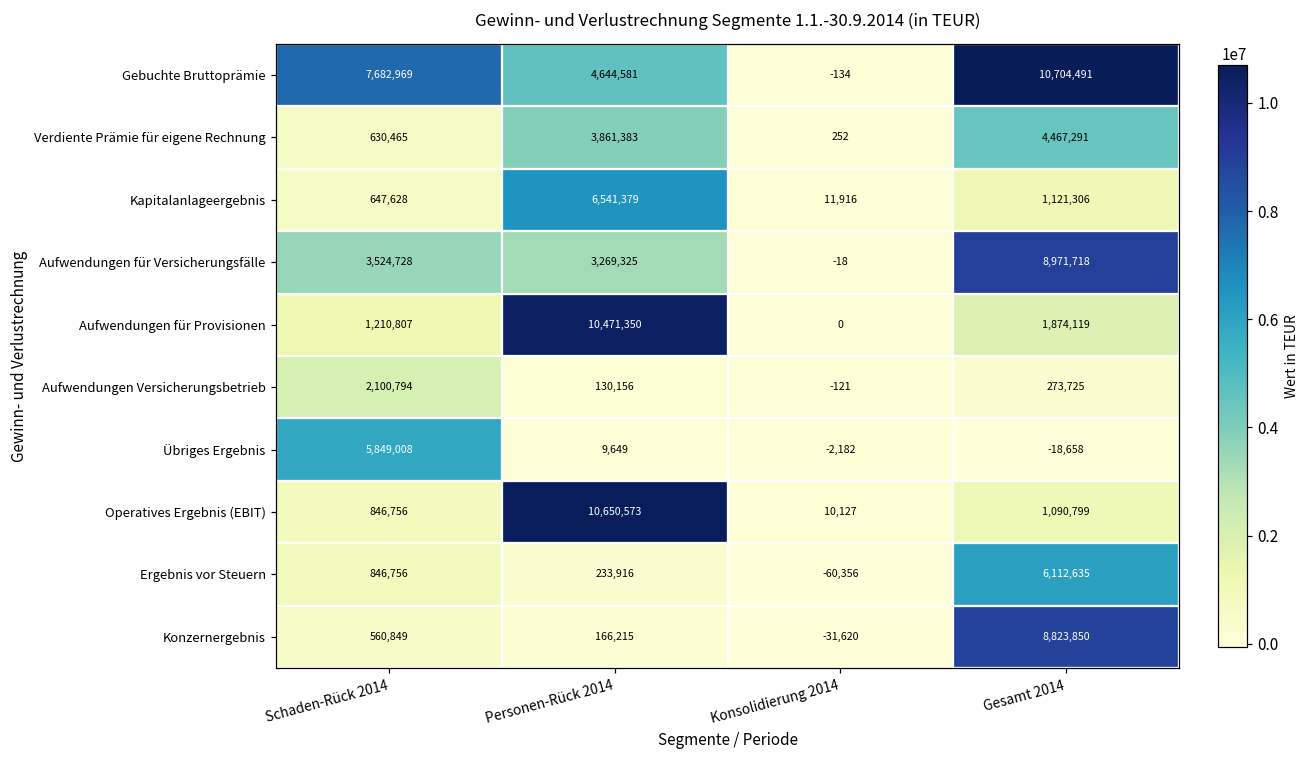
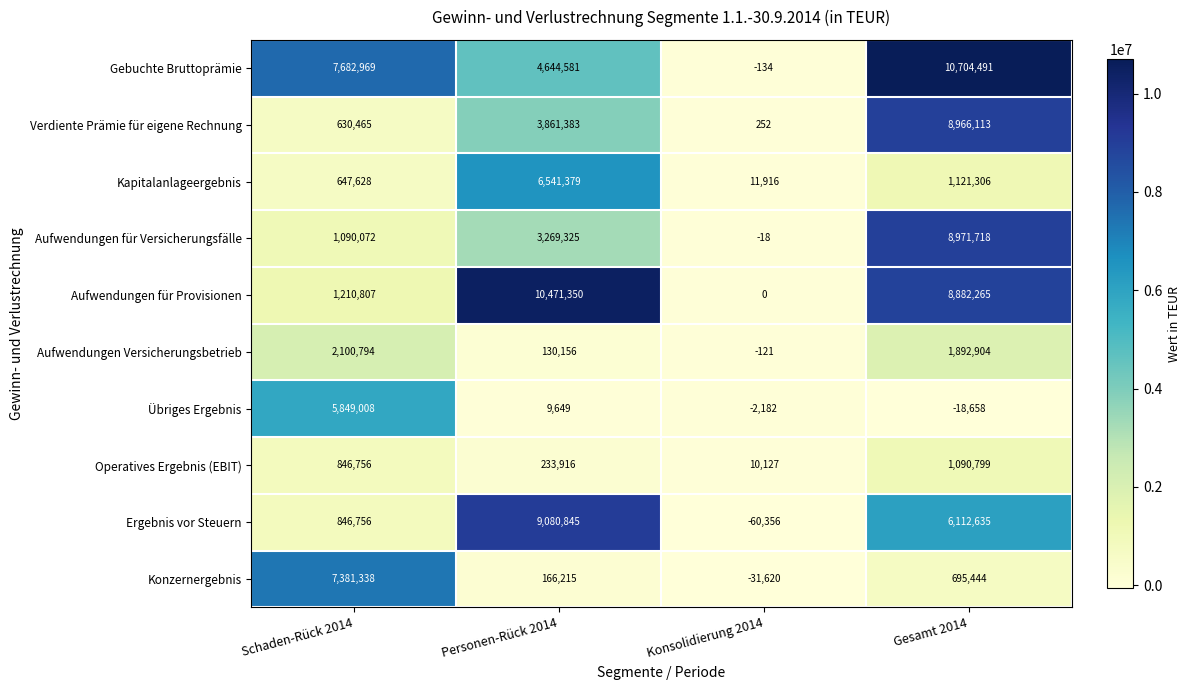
Verdiente Prämie für eigene Rechnung, Gesamt 2014: 4,467,291 -> 8,966,113
Aufwendungen für Versicherungsfälle, Schaden-Rück 2014: 3,524,728 -> 1,090,072
Aufwendungen für Provisionen, Gesamt 2014: 1,874,119 -> 8,882,265
Aufwendungen Versicherungsbetrieb, Gesamt 2014: 273,725 -> 1,892,904
Operatives Ergebnis (EBIT), Personen-Rück 2014: 10,650,573 -> 233,916
Ergebnis vor Steuern, Personen-Rück 2014: 233,916 -> 9,080,845
Konzernergebnis, Schaden-Rück 2014: 560,849 -> 7,381,338
Konzernergebnis, Gesamt 2014: 8,823,850 -> 695,444
